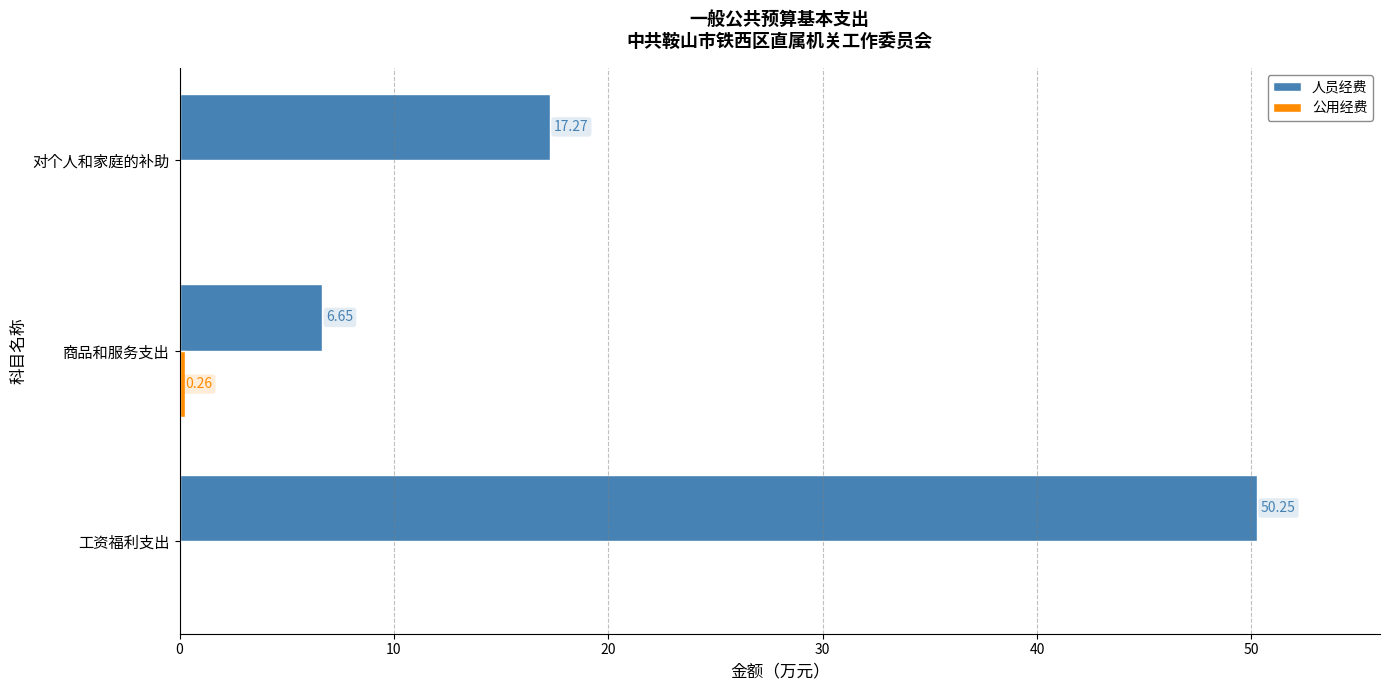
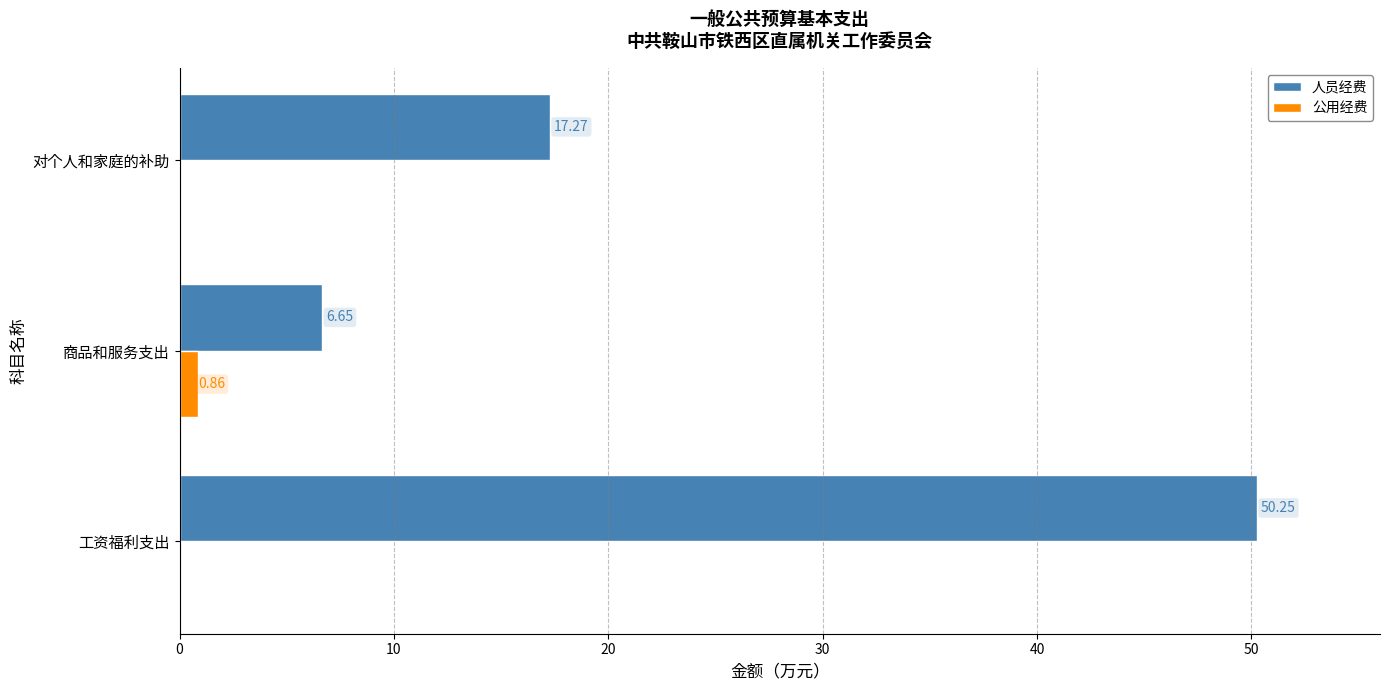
公用经费, 商品和服务支出: 0.26 -> 0.86
